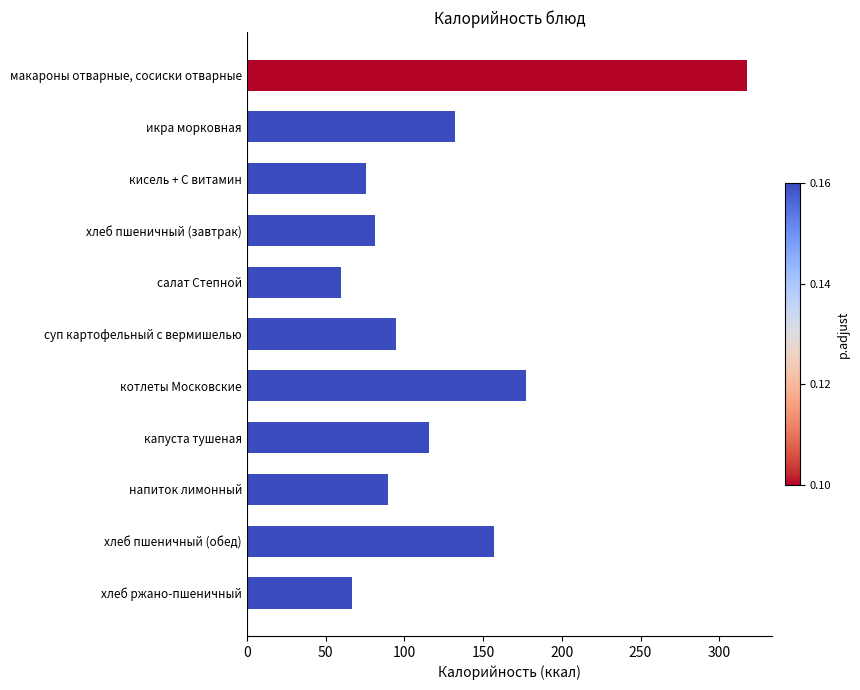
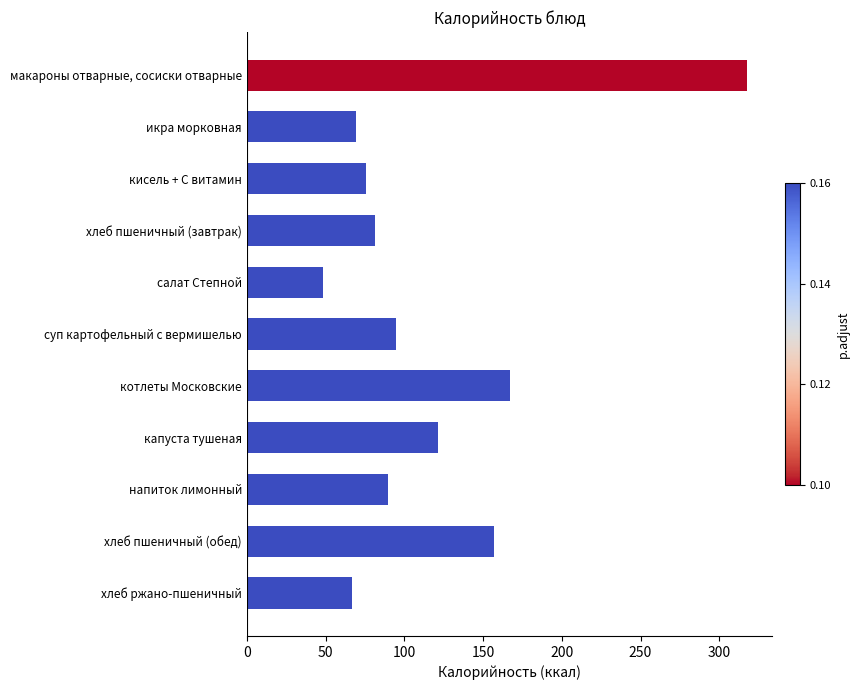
икра морковная: 132 -> 69
салат Степной: 60 -> 49
котлеты Московские: 178 -> 167
капуста тушеная: 116 -> 121
